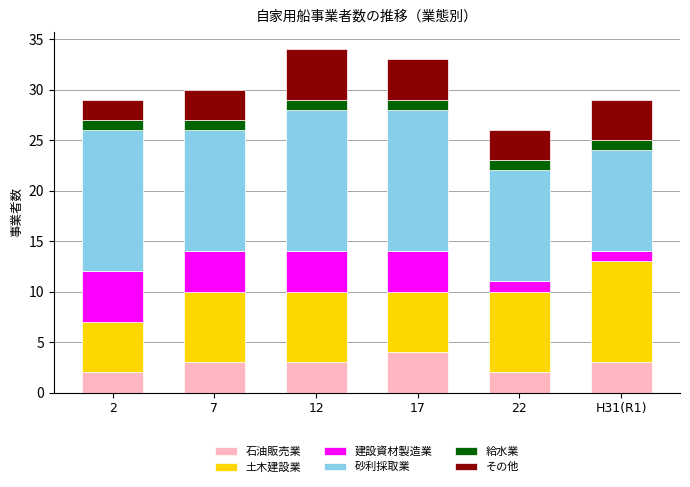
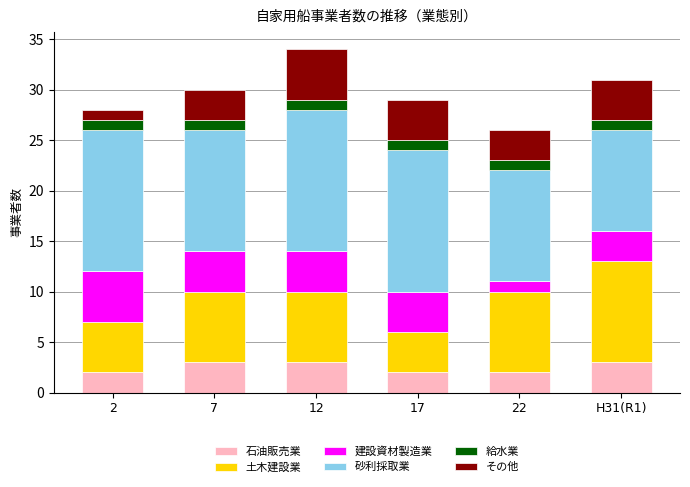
その他, 2: 2 -> 1
石油販売業, 17: 4 -> 2
土木建設業, 17: 6 -> 4
建設資材製造業, H31(R1): 1 -> 3
